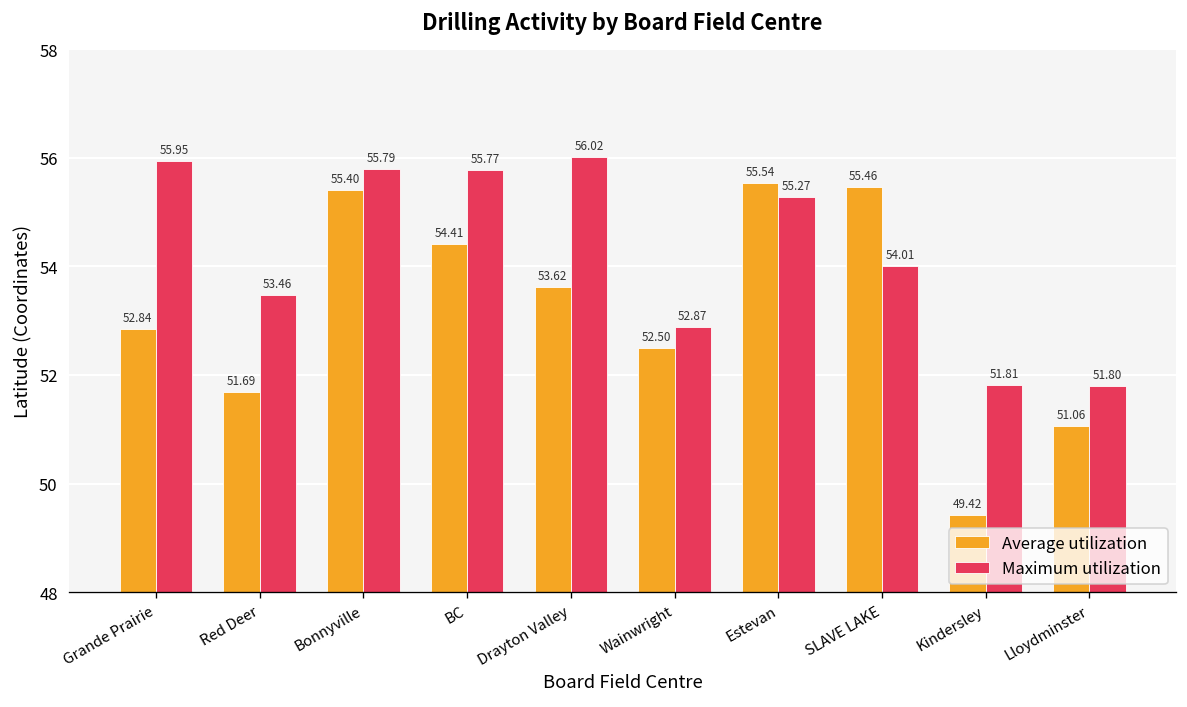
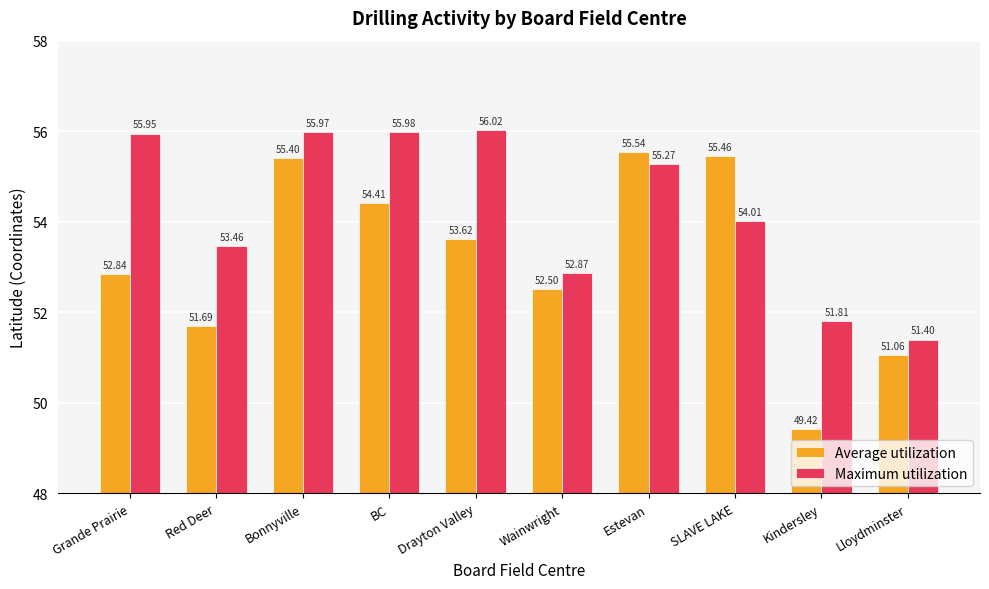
Maximum utilization, Bonnyville: 55.79 -> 55.97
Maximum utilization, BC: 55.77 -> 55.98
Maximum utilization, Lloydminster: 51.80 -> 51.40
